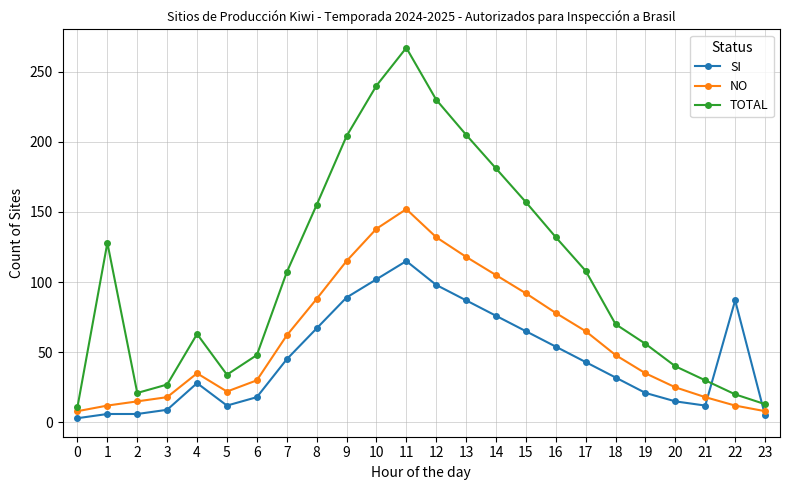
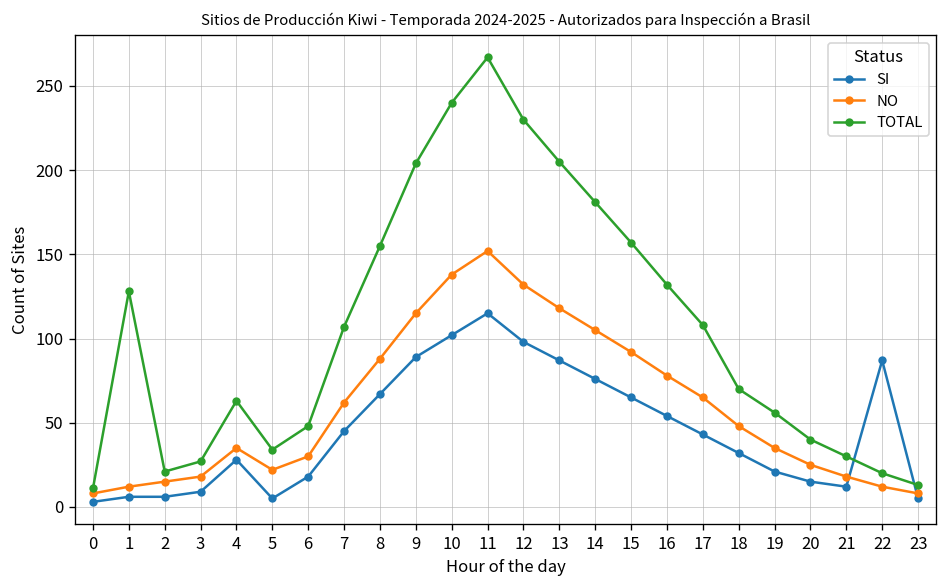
SI, 5: 12 -> 5
